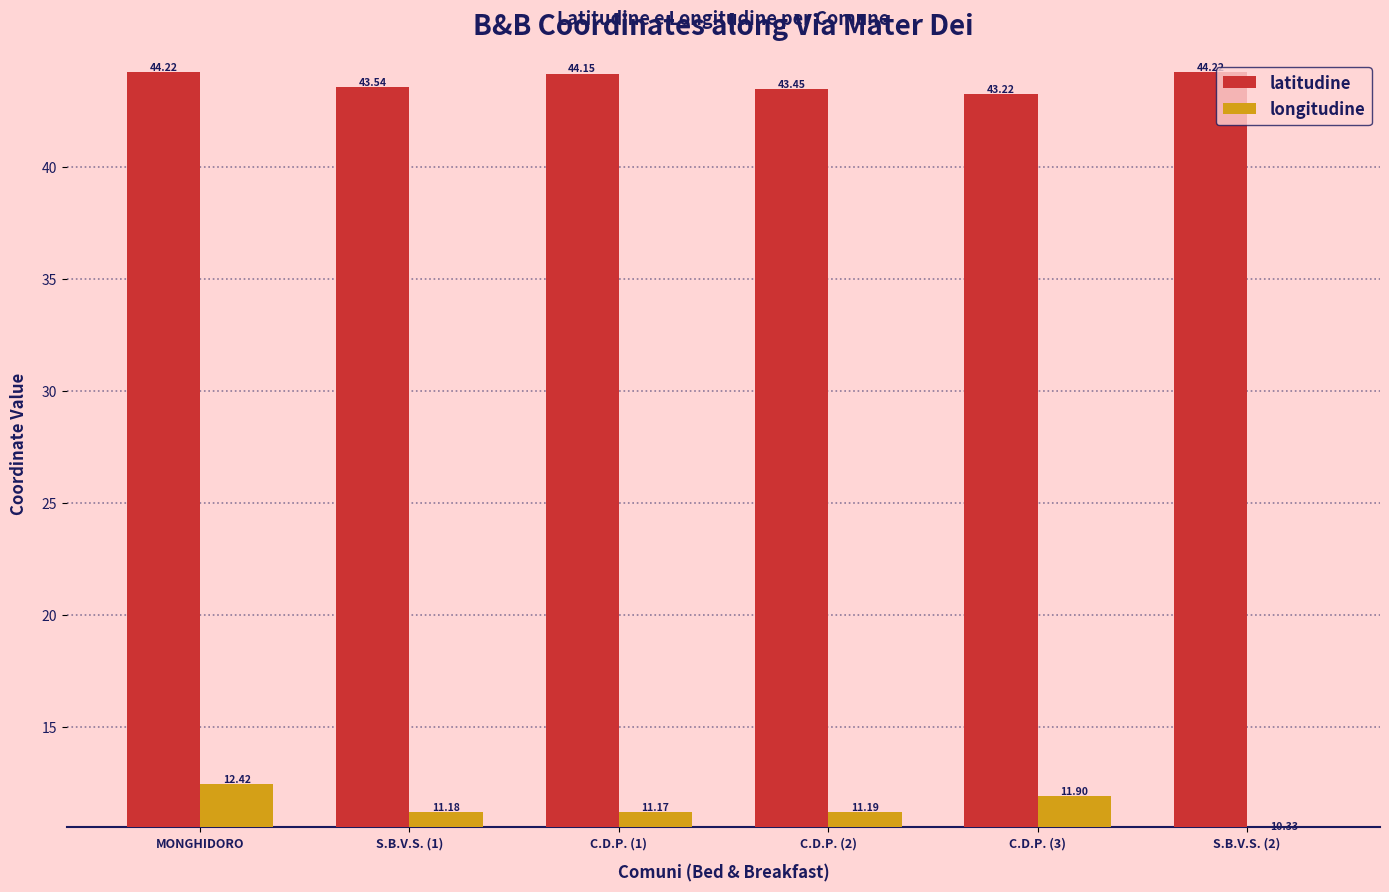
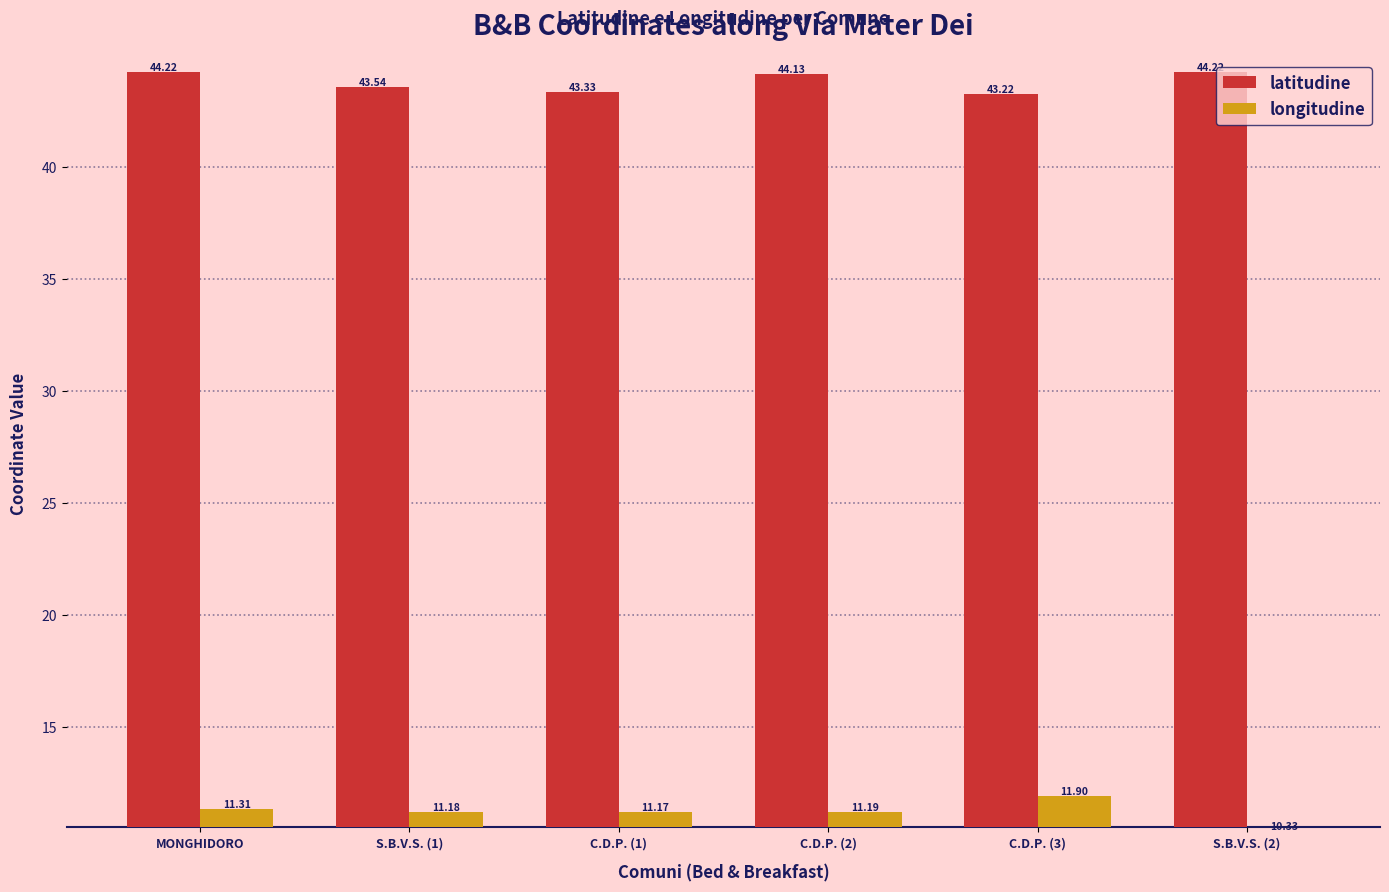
longitudine, MONGHIDORO: 12.42 -> 11.31
latitudine, C.D.P. (1): 44.15 -> 43.33
latitudine, C.D.P. (2): 43.45 -> 44.13
